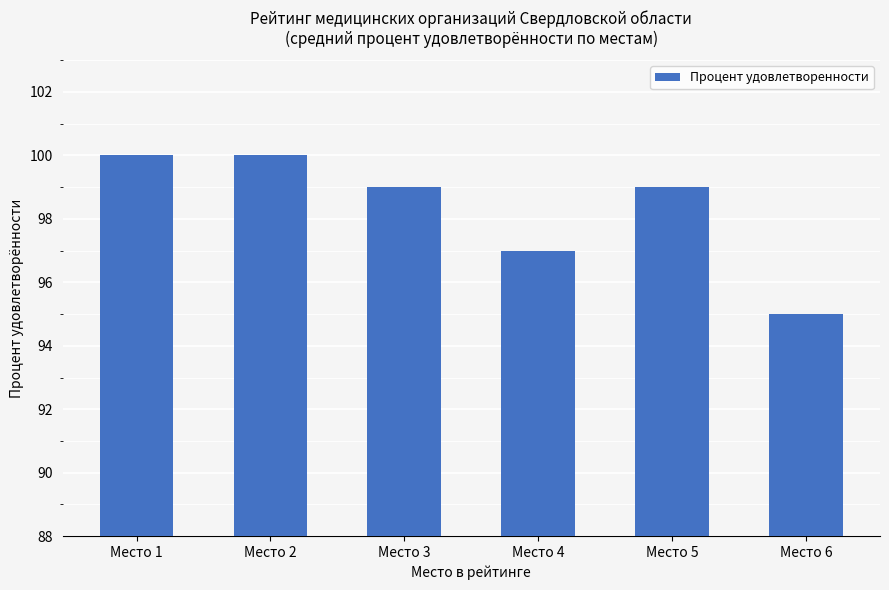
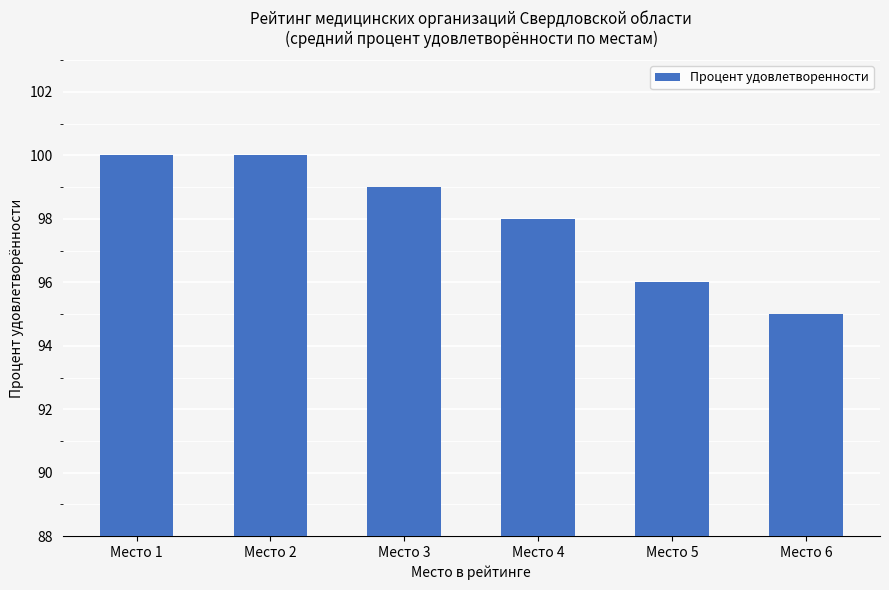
Место 4: 97 -> 98
Место 5: 99 -> 96
